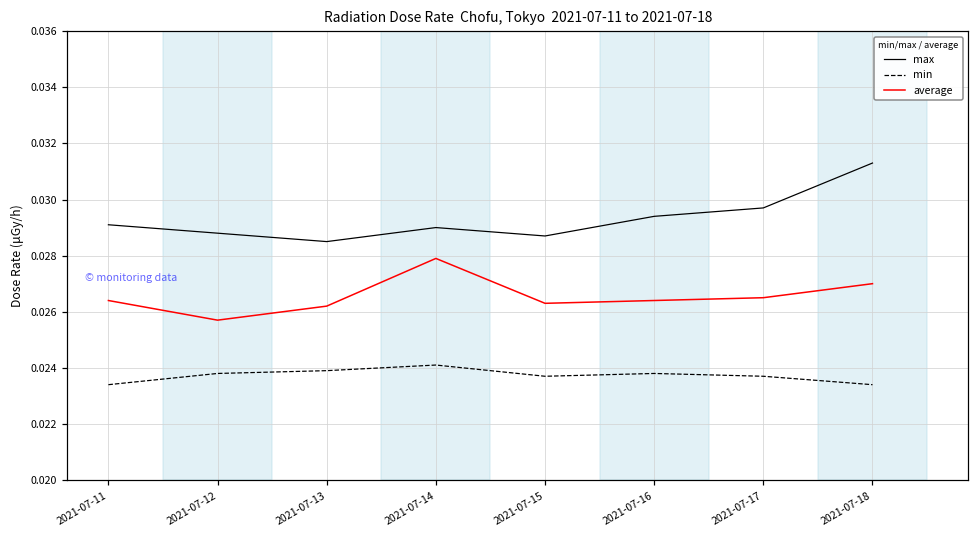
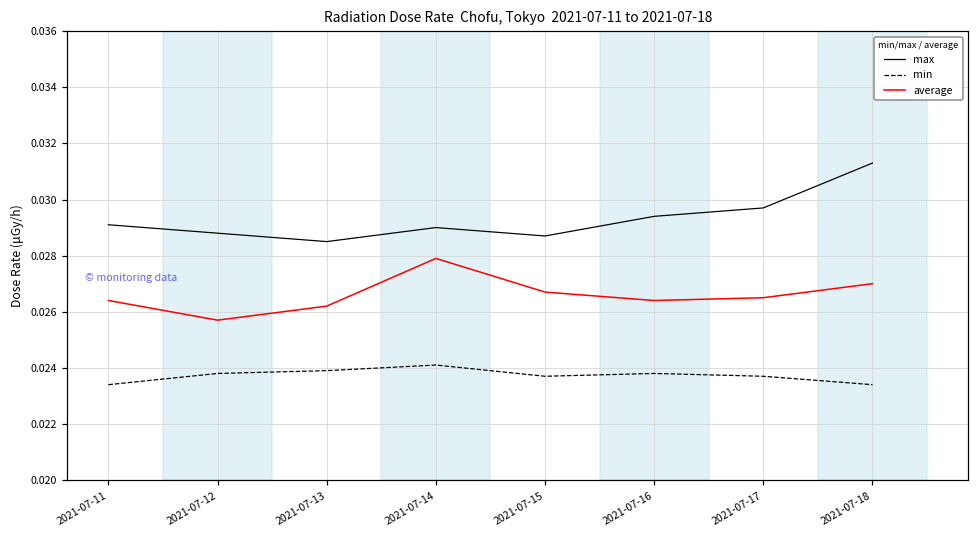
average, 2021-07-15: 0.0263 -> 0.0267
